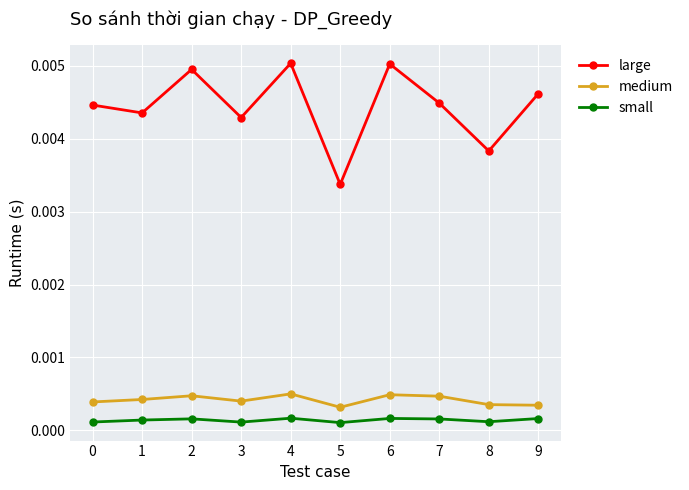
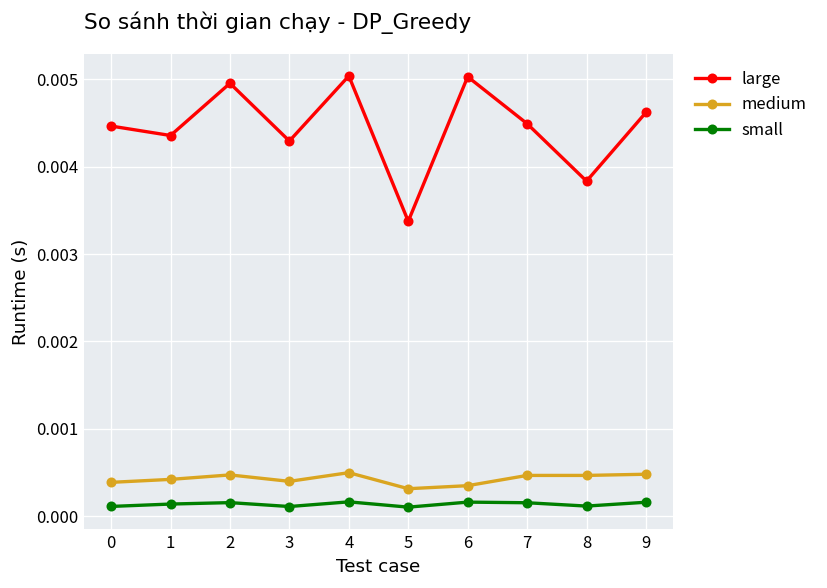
medium, 6: 0.0005 -> 0.0004
medium, 8: 0.0004 -> 0.0005
medium, 9: 0.0003 -> 0.0005
